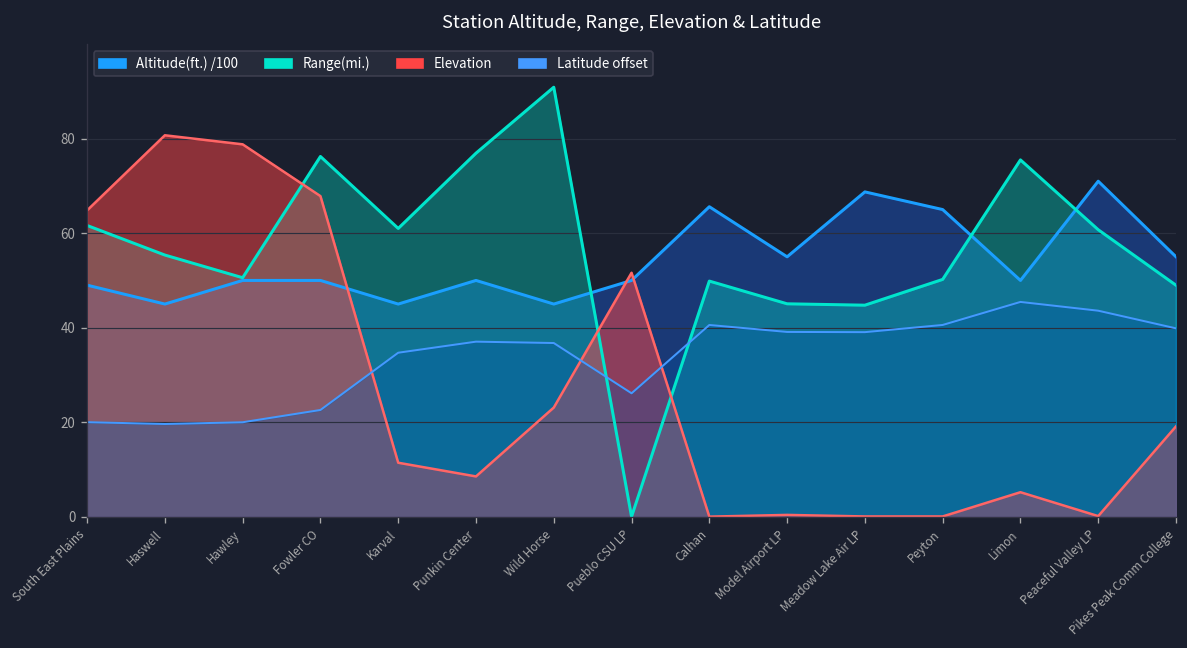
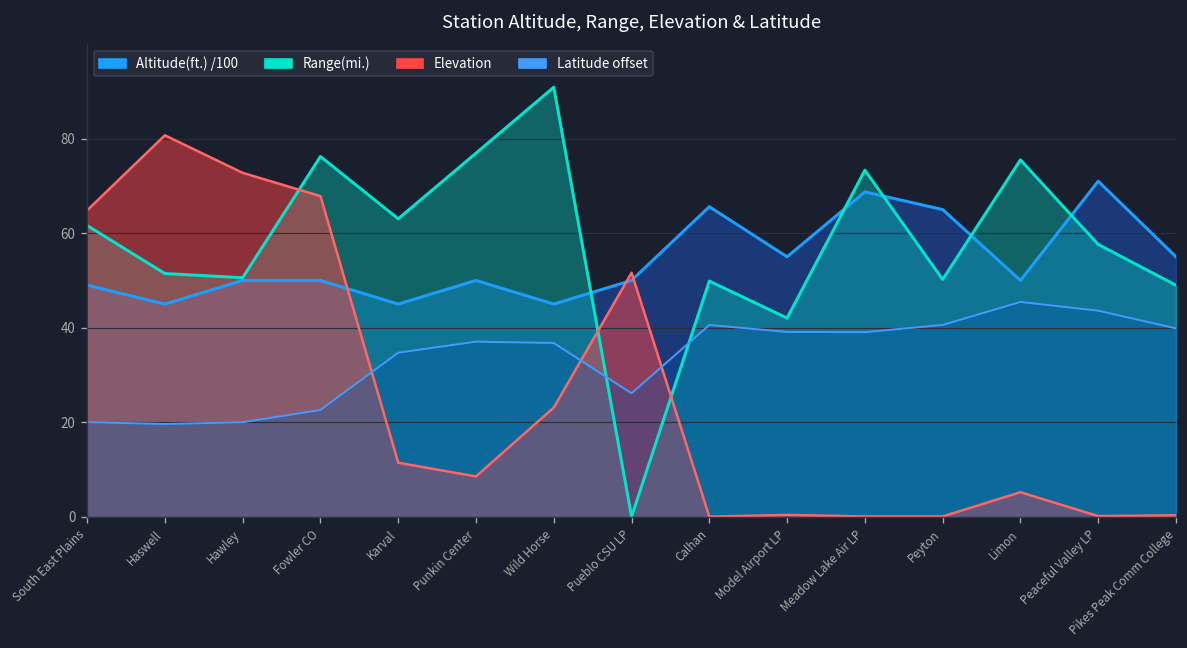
Range(mi.), Haswell: 55 -> 51
Elevation, Hawley: 79 -> 73
Range(mi.), Karval: 61 -> 63
Range(mi.), Model Airport LP: 45 -> 42
Range(mi.), Meadow Lake Air LP: 45 -> 73
Range(mi.), Peaceful Valley LP: 61 -> 58
Elevation, Pikes Peak Comm College: 19 -> 0
